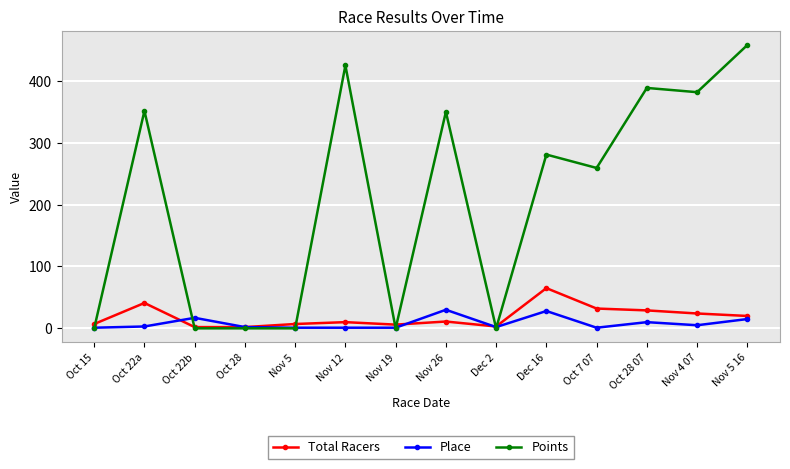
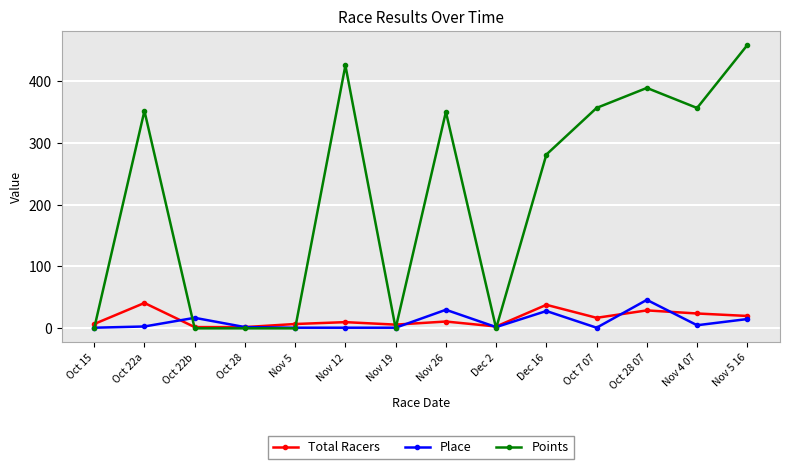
Total Racers, Dec 16: 70 -> 40
Total Racers, Oct 7 07: 30 -> 20
Points, Oct 7 07: 260 -> 360
Place, Oct 28 07: 10 -> 50
Points, Nov 4 07: 380 -> 360
